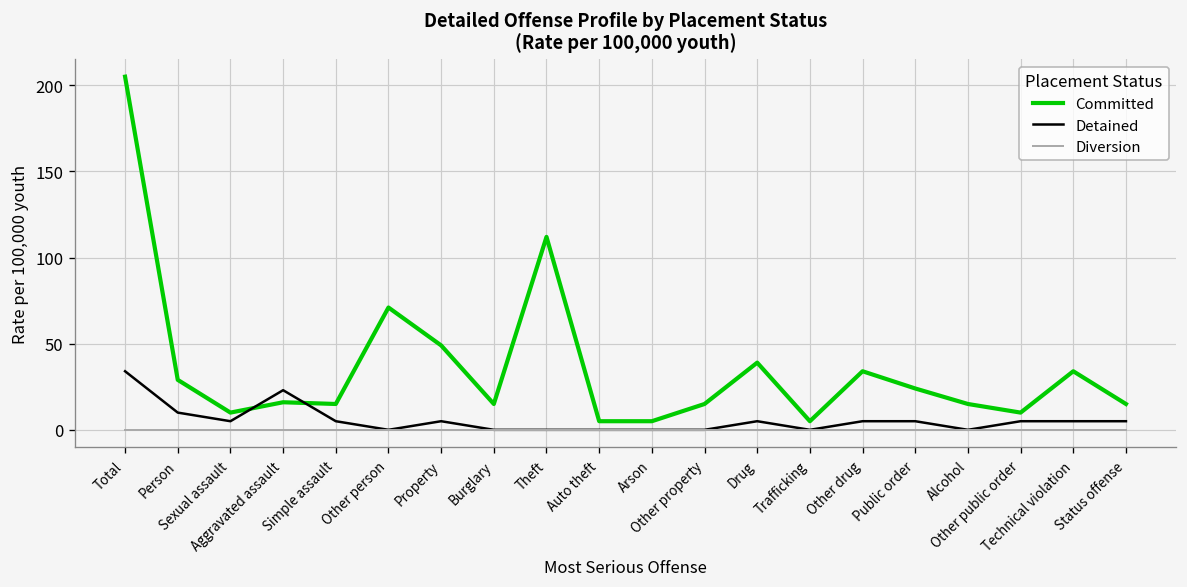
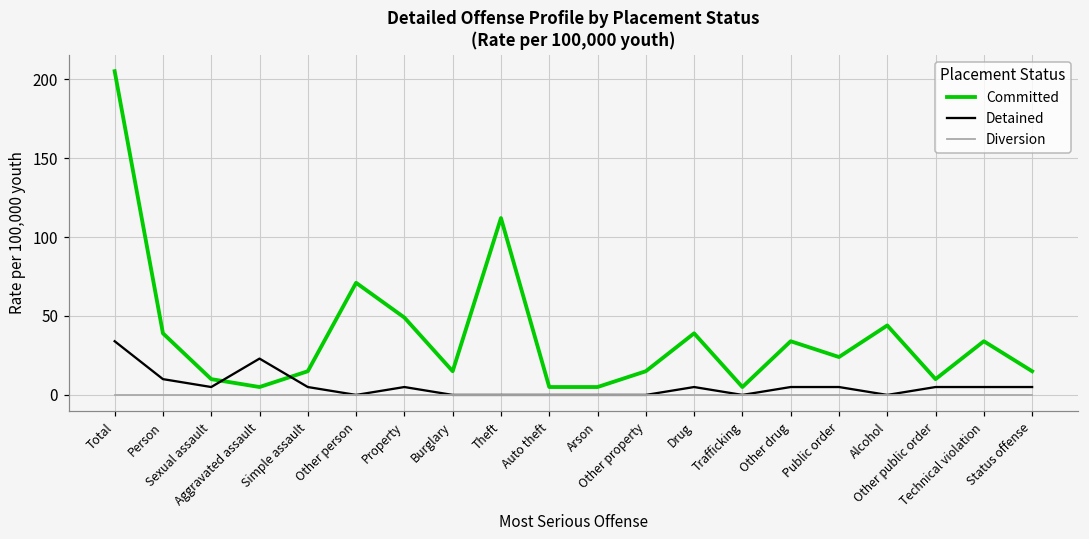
Committed, Person: 29 -> 39
Committed, Aggravated assault: 16 -> 5
Committed, Alcohol: 15 -> 44
